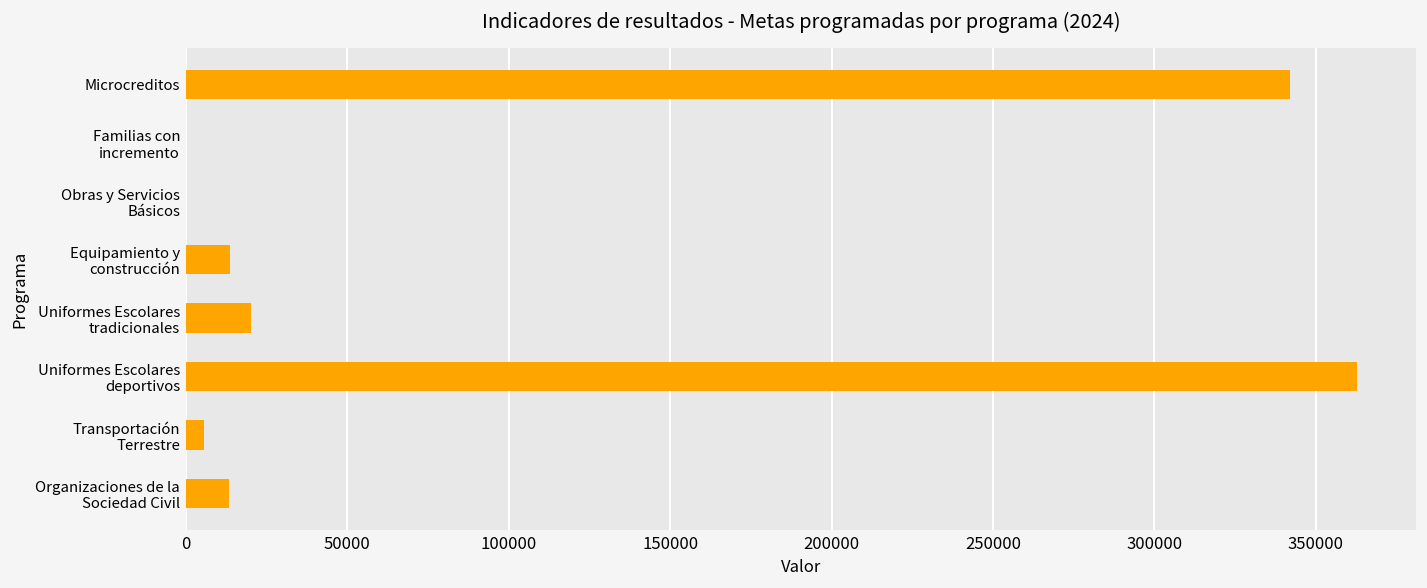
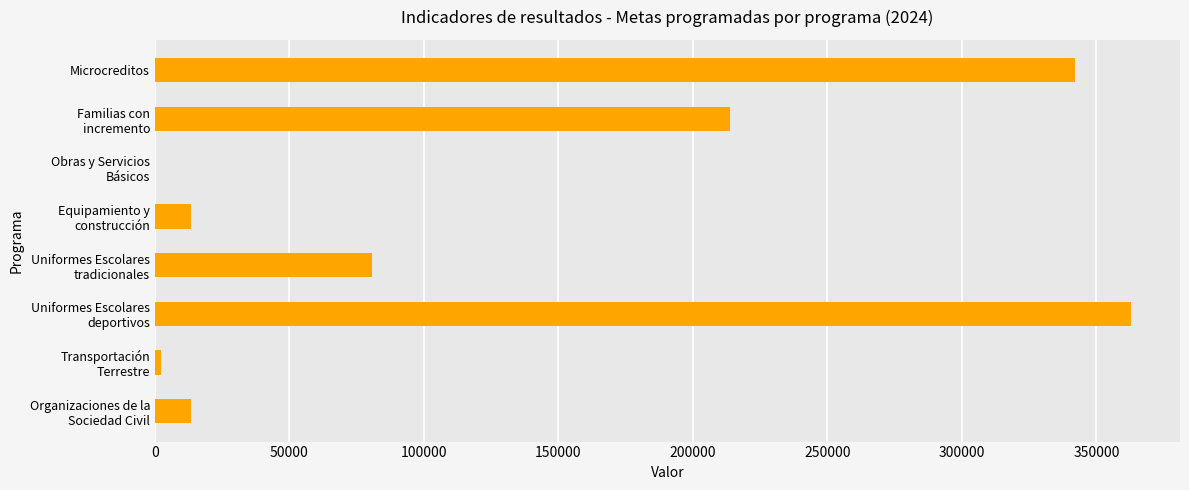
Familias con incremento: 0 -> 214000
Uniformes Escolares tradicionales: 20000 -> 81000
Transportación Terrestre: 5000 -> 2000
